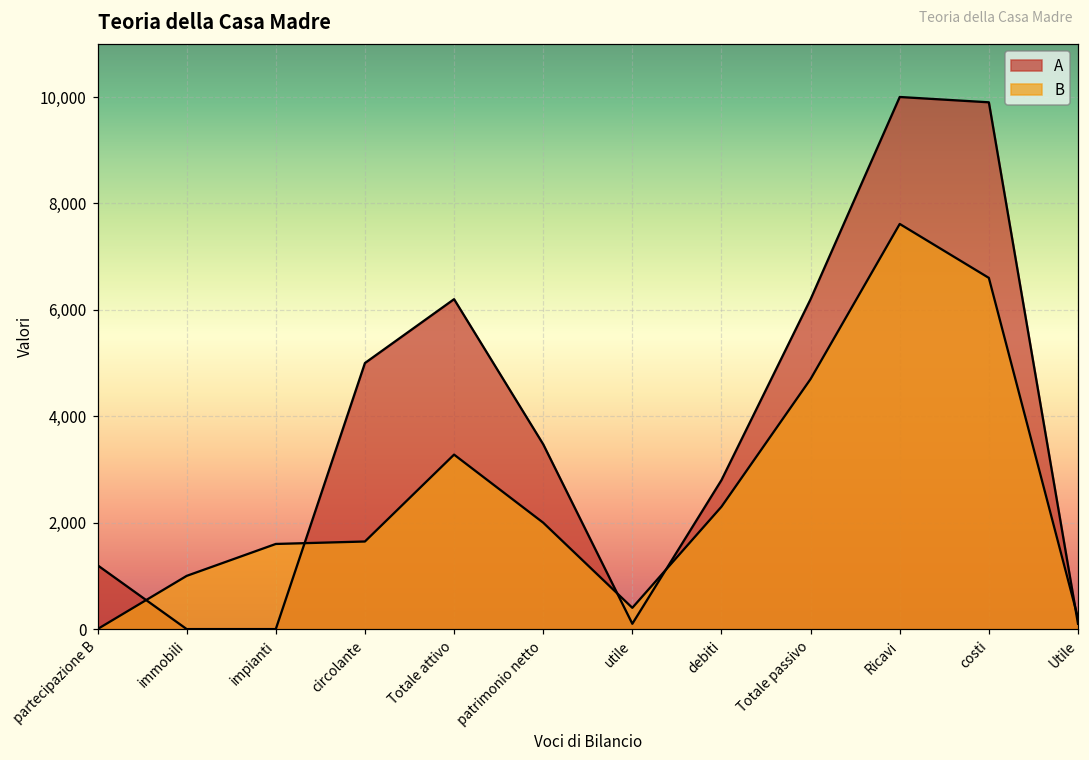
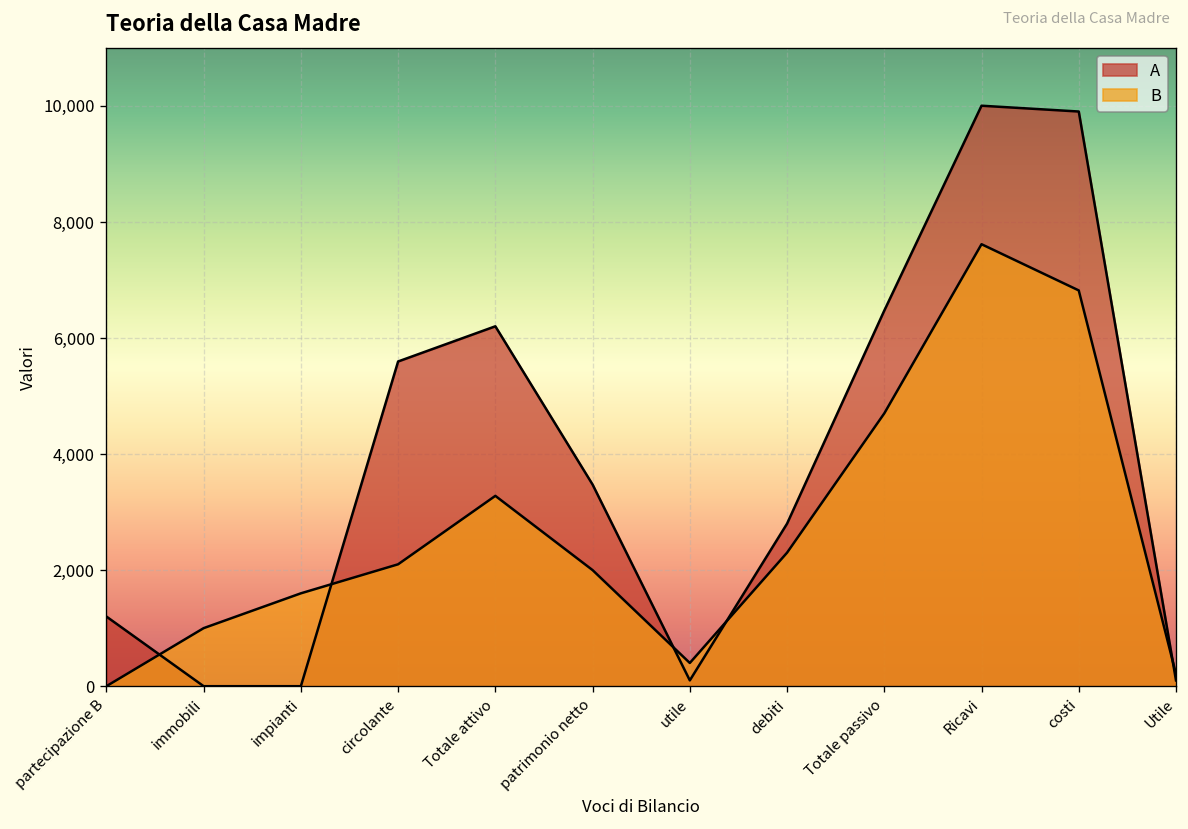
A, circolante: 5,000 -> 5,600
B, circolante: 1,600 -> 2,100
A, Totale passivo: 6,200 -> 6,500
B, costi: 6,600 -> 6,800
